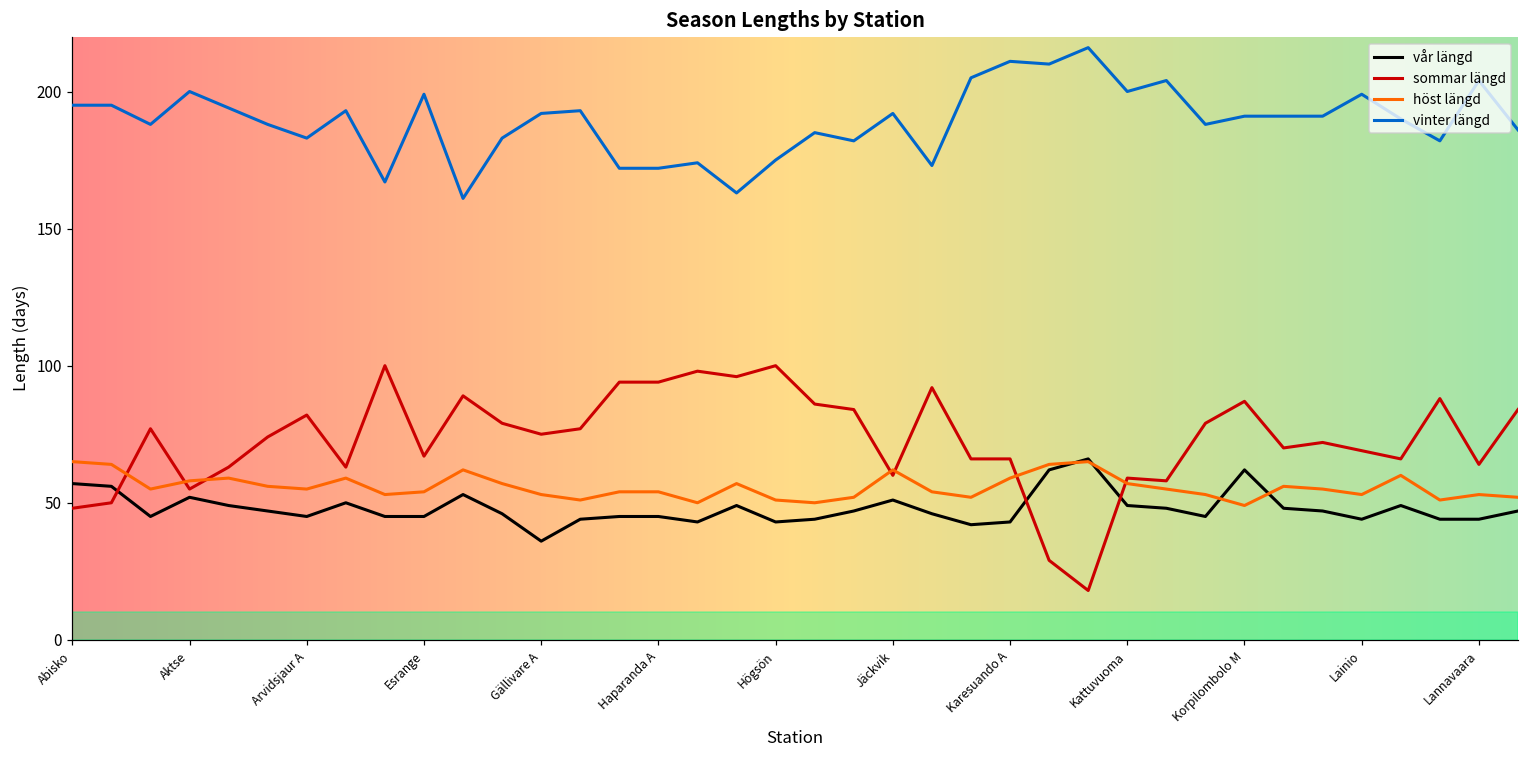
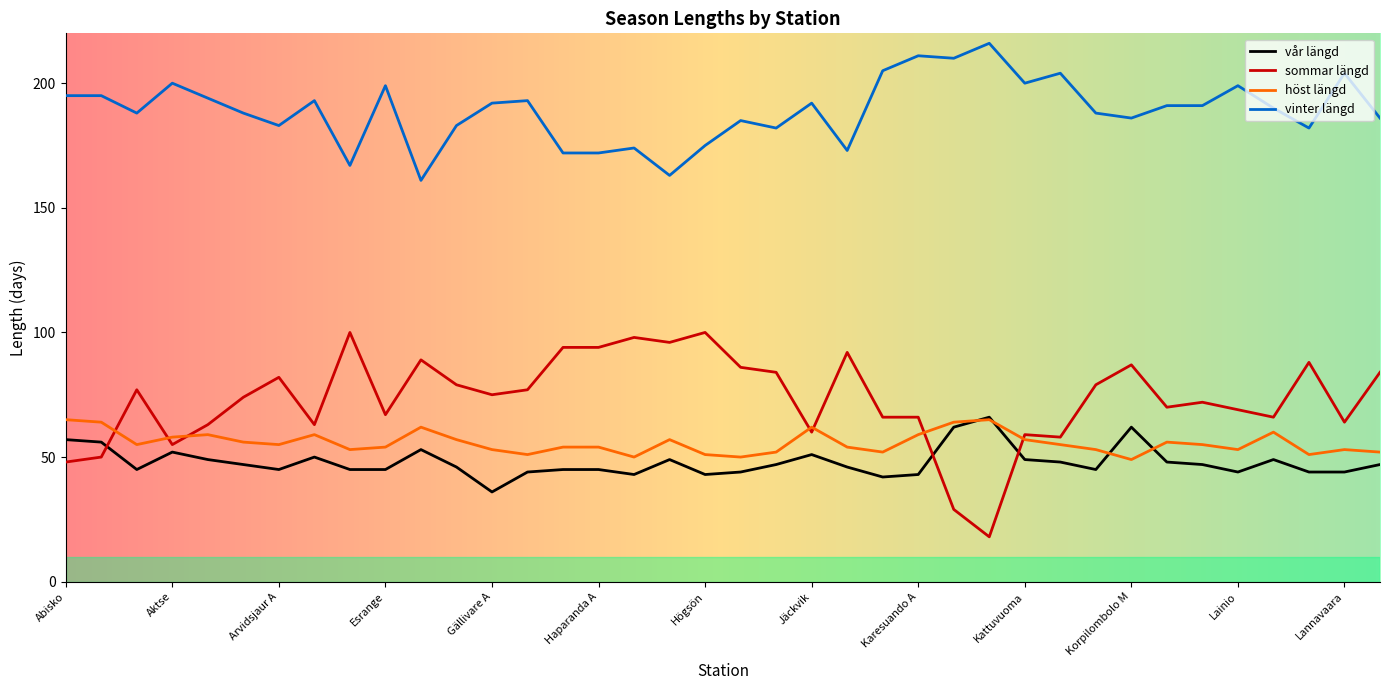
vinter längd, Korpilombolo M: 191 -> 186
